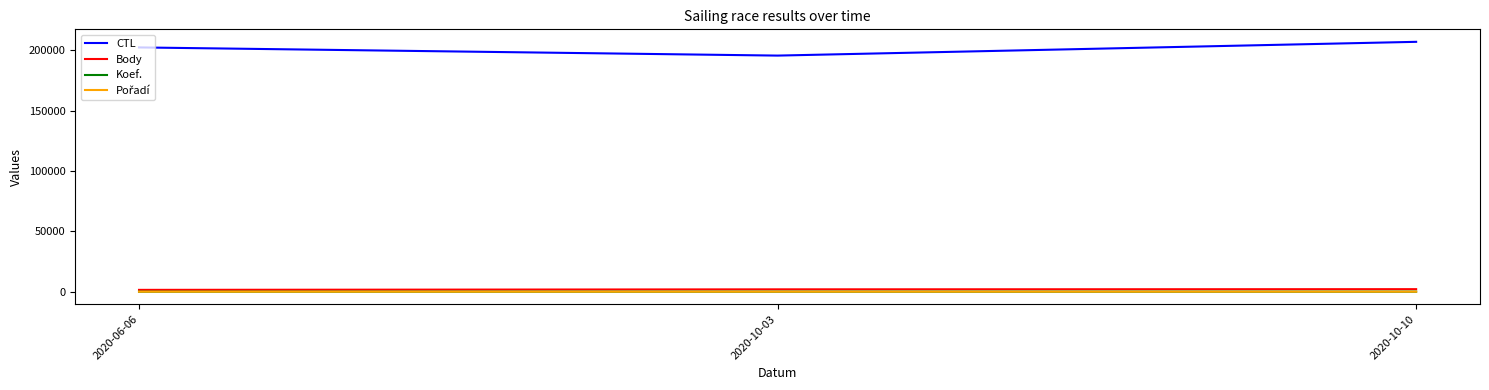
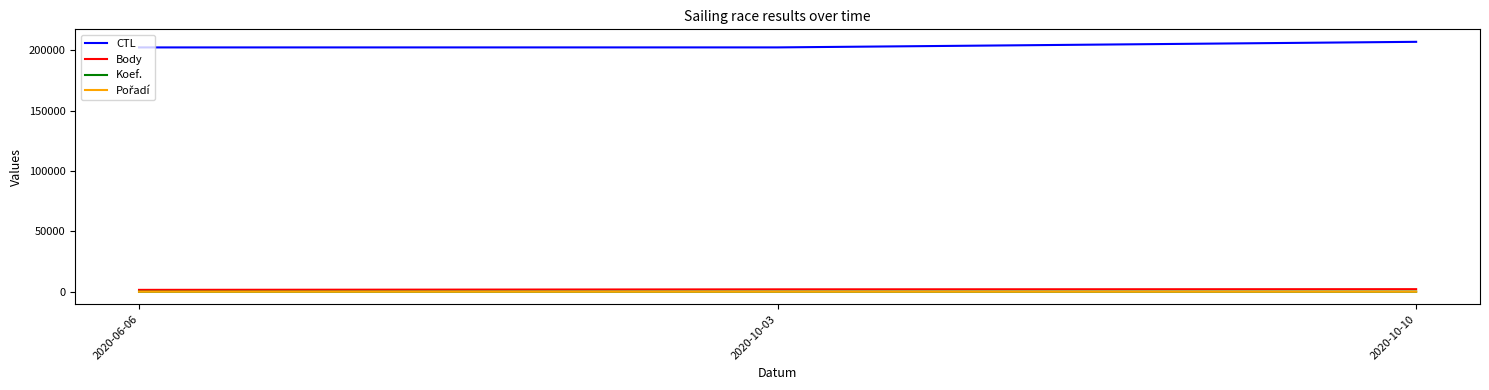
CTL, 2020-10-03: 196000 -> 202000
